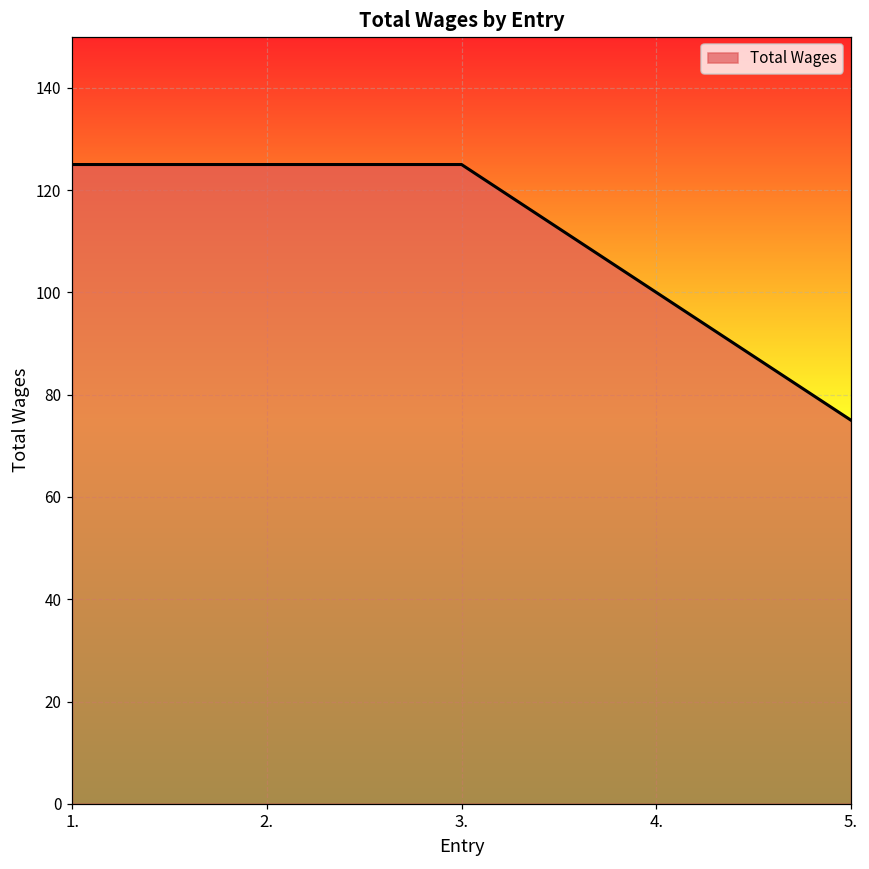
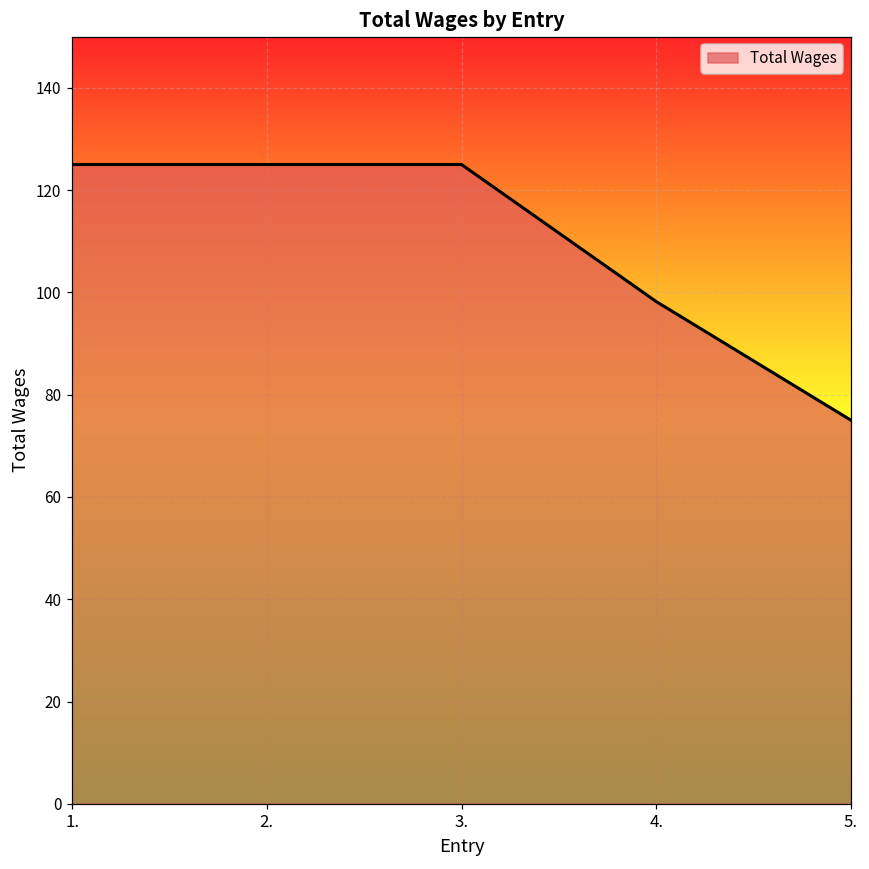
4.: 100 -> 98
